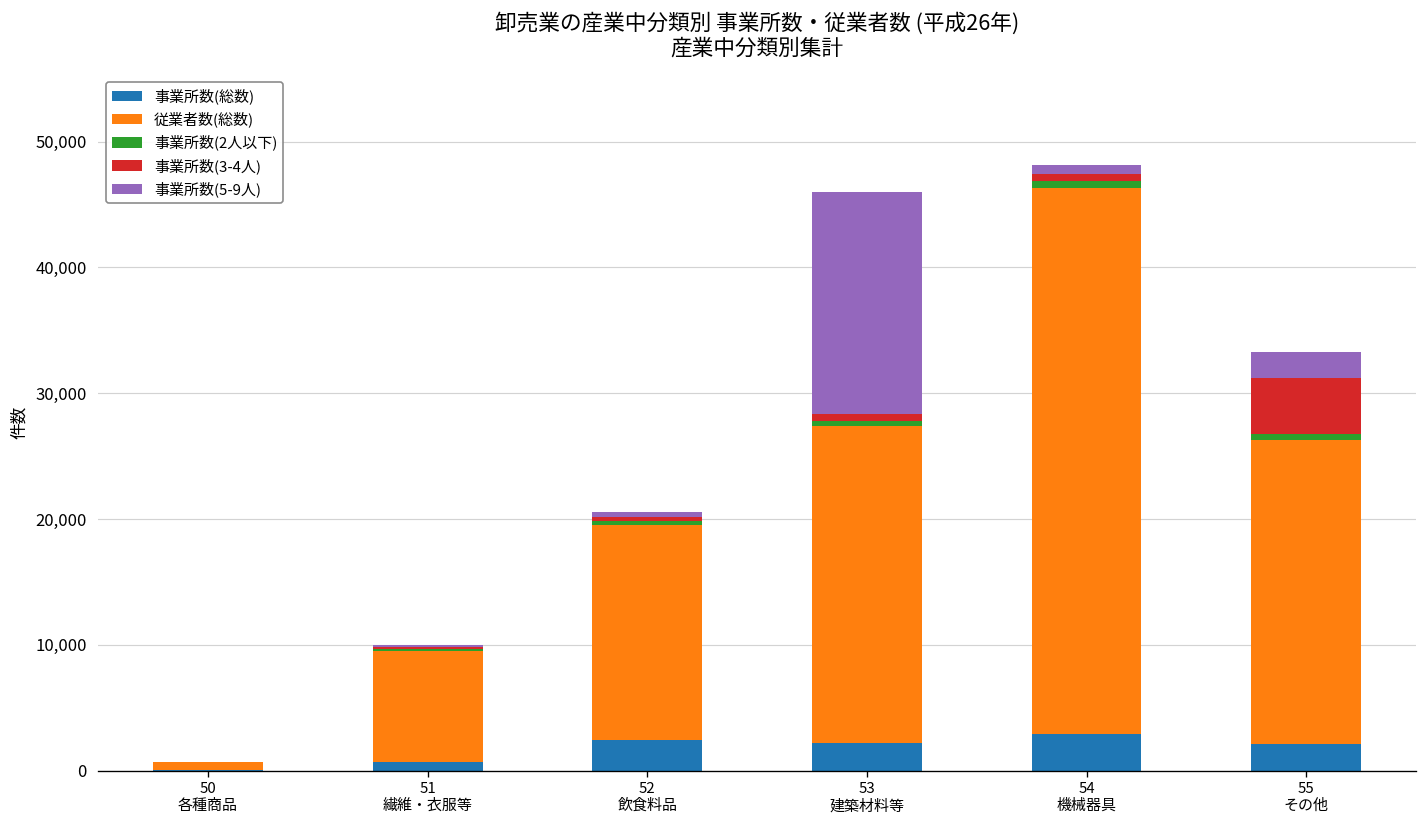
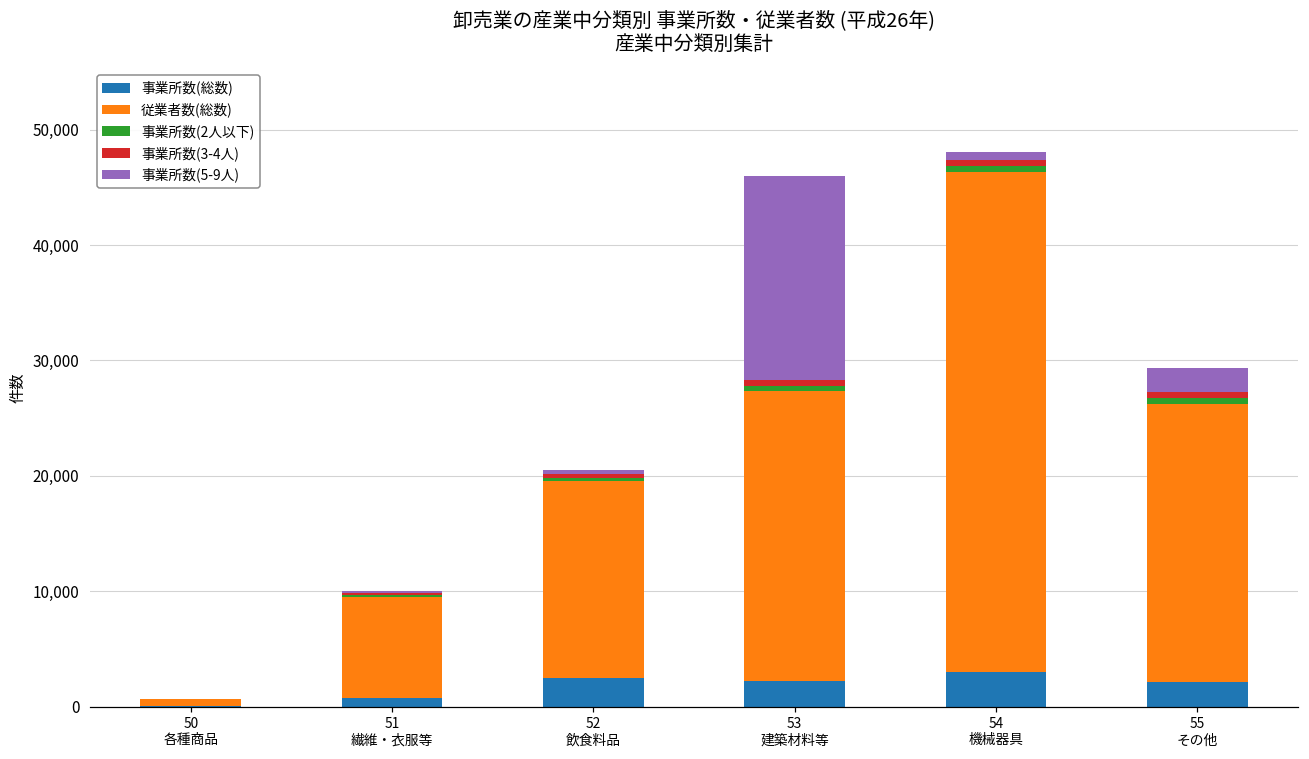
事業所数(3-4人), 55 その他: 4,500 -> 500
